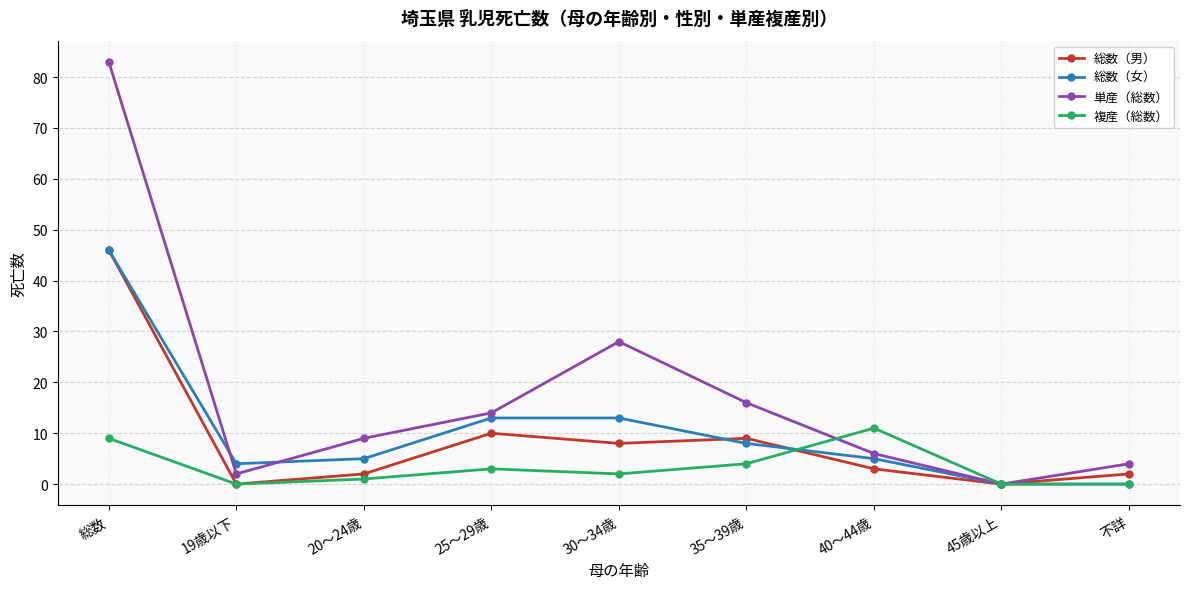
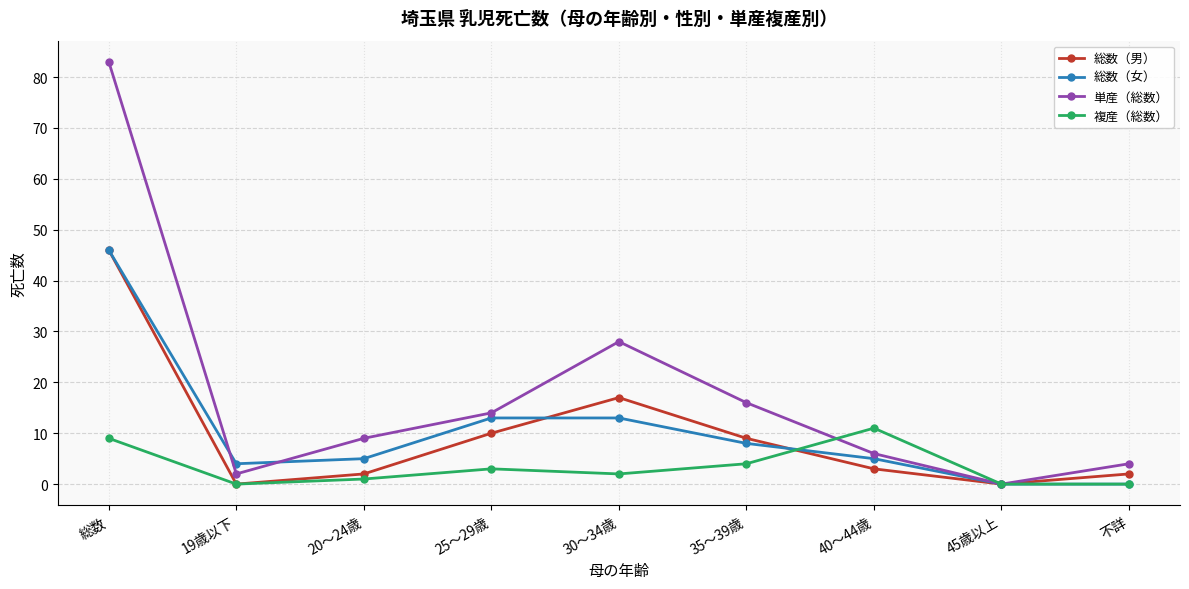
総数（男）, 30～34歳: 8 -> 17
